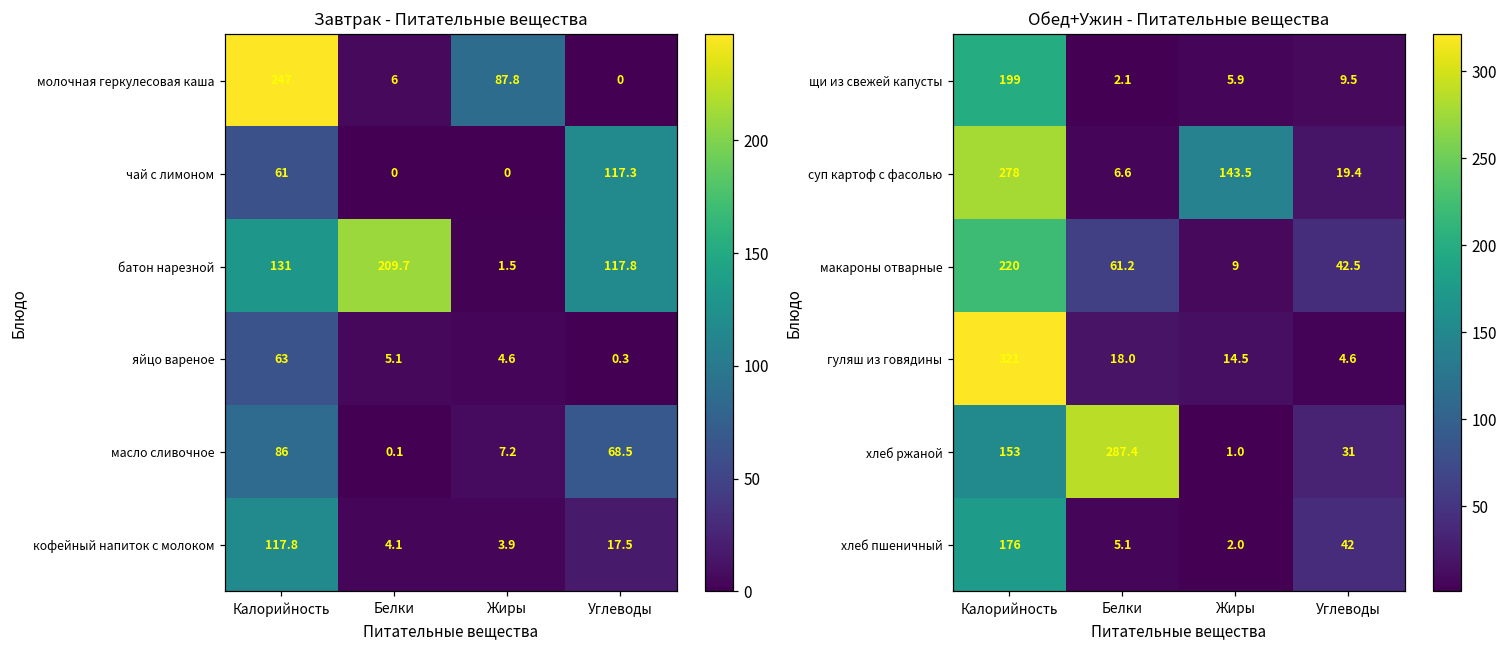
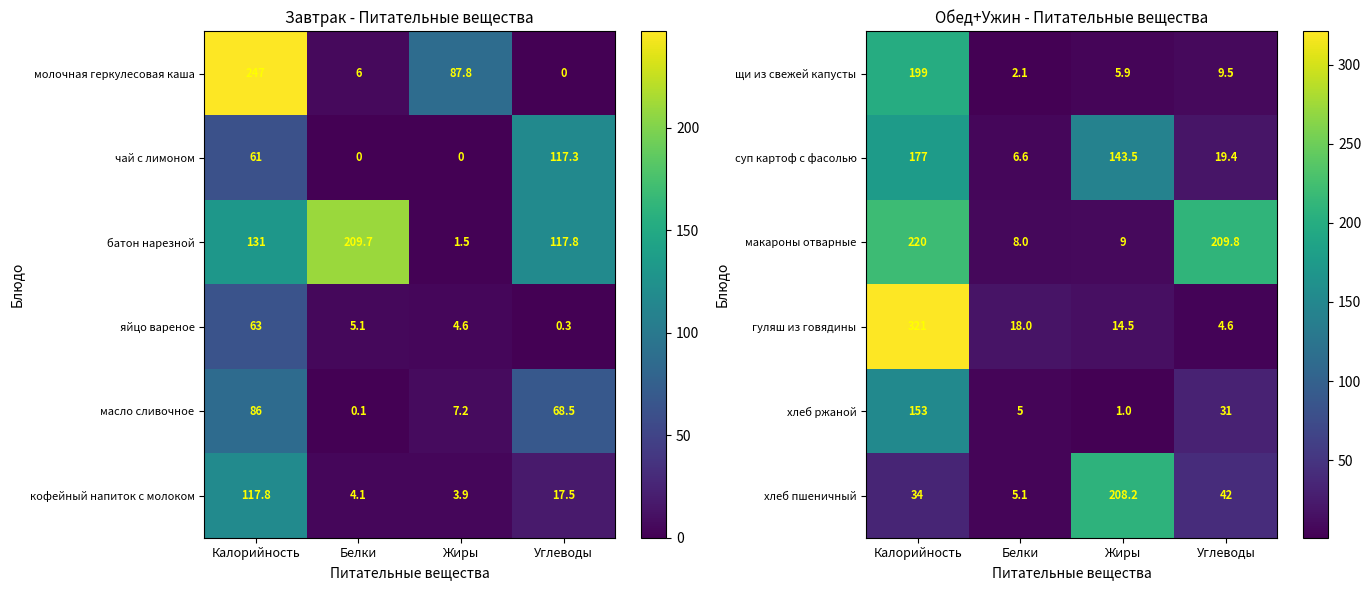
Обед+Ужин - Питательные вещества, суп картоф с фасолью, Калорийность: 278 -> 177
Обед+Ужин - Питательные вещества, макароны отварные, Белки: 61.2 -> 8.0
Обед+Ужин - Питательные вещества, макароны отварные, Углеводы: 42.5 -> 209.8
Обед+Ужин - Питательные вещества, хлеб ржаной, Белки: 287.4 -> 5
Обед+Ужин - Питательные вещества, хлеб пшеничный, Калорийность: 176 -> 34
Обед+Ужин - Питательные вещества, хлеб пшеничный, Жиры: 2.0 -> 208.2
